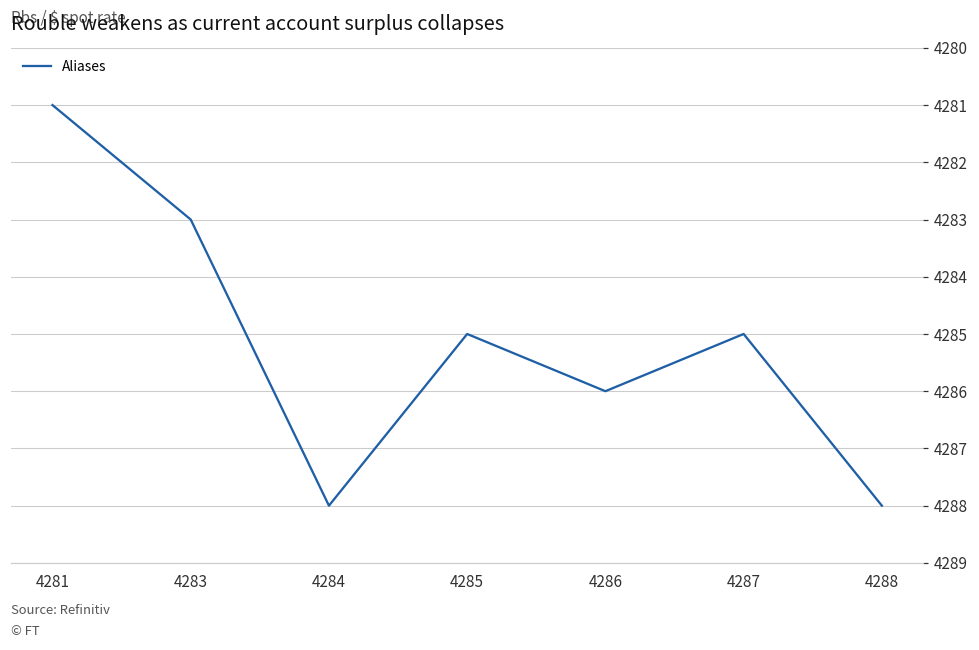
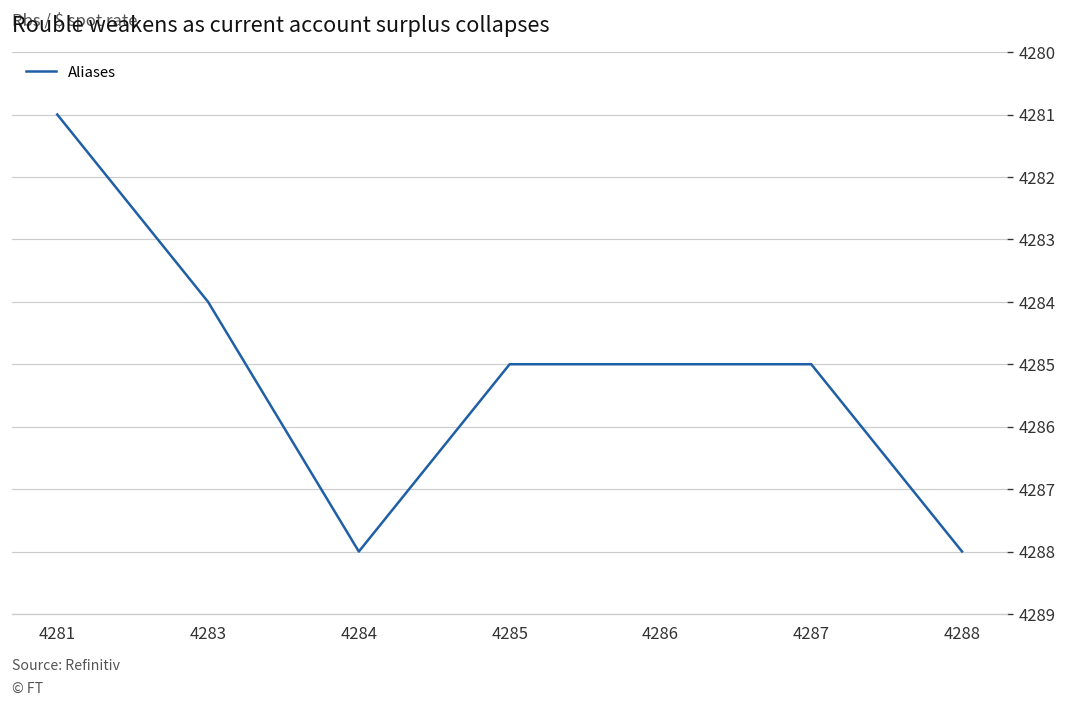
4283: 4283 -> 4284
4286: 4286 -> 4285
